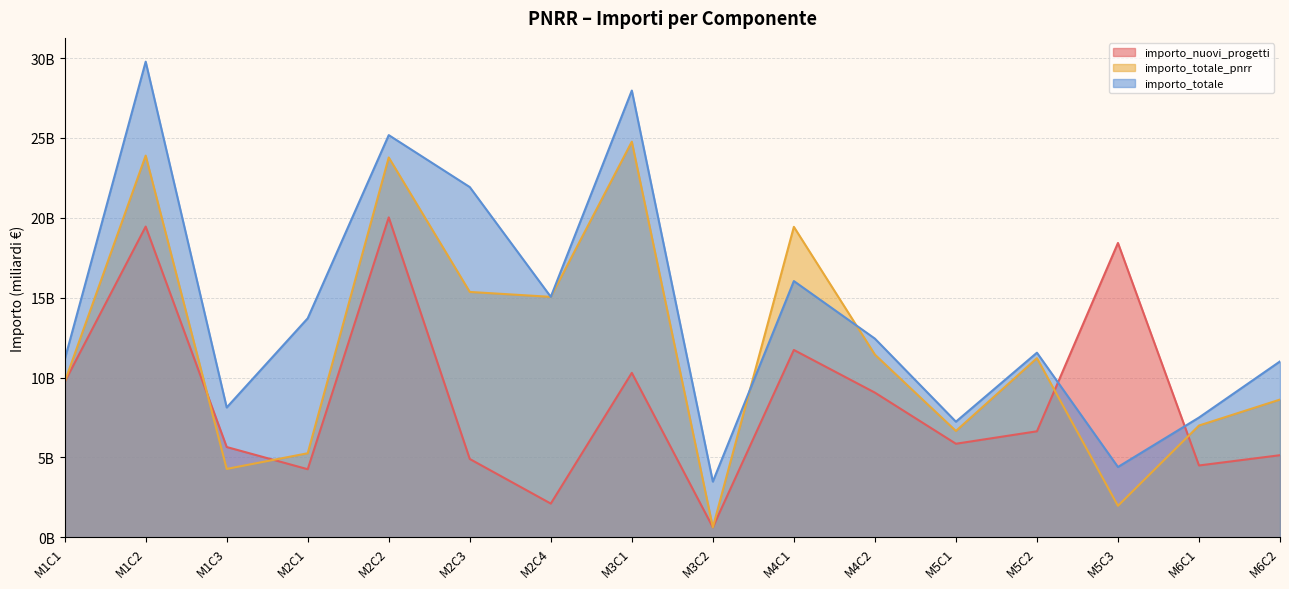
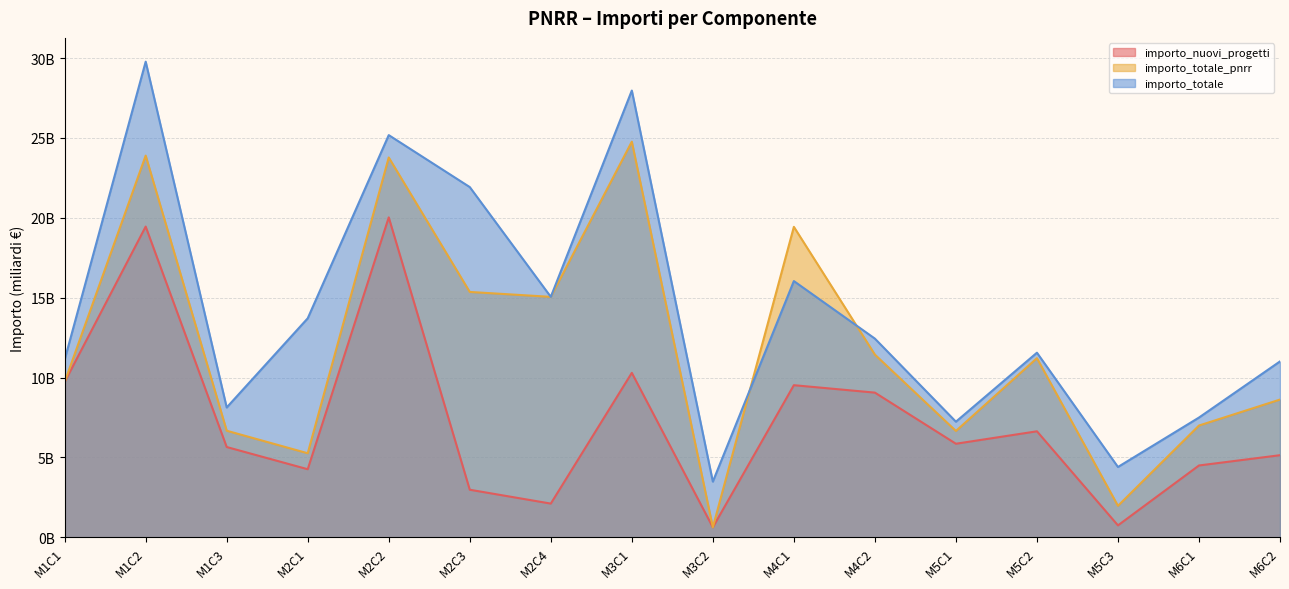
importo_totale_pnrr, M1C3: 4300000000 -> 6700000000
importo_nuovi_progetti, M2C3: 4900000000 -> 3000000000
importo_nuovi_progetti, M4C1: 11700000000 -> 9500000000
importo_nuovi_progetti, M5C3: 18400000000 -> 800000000
